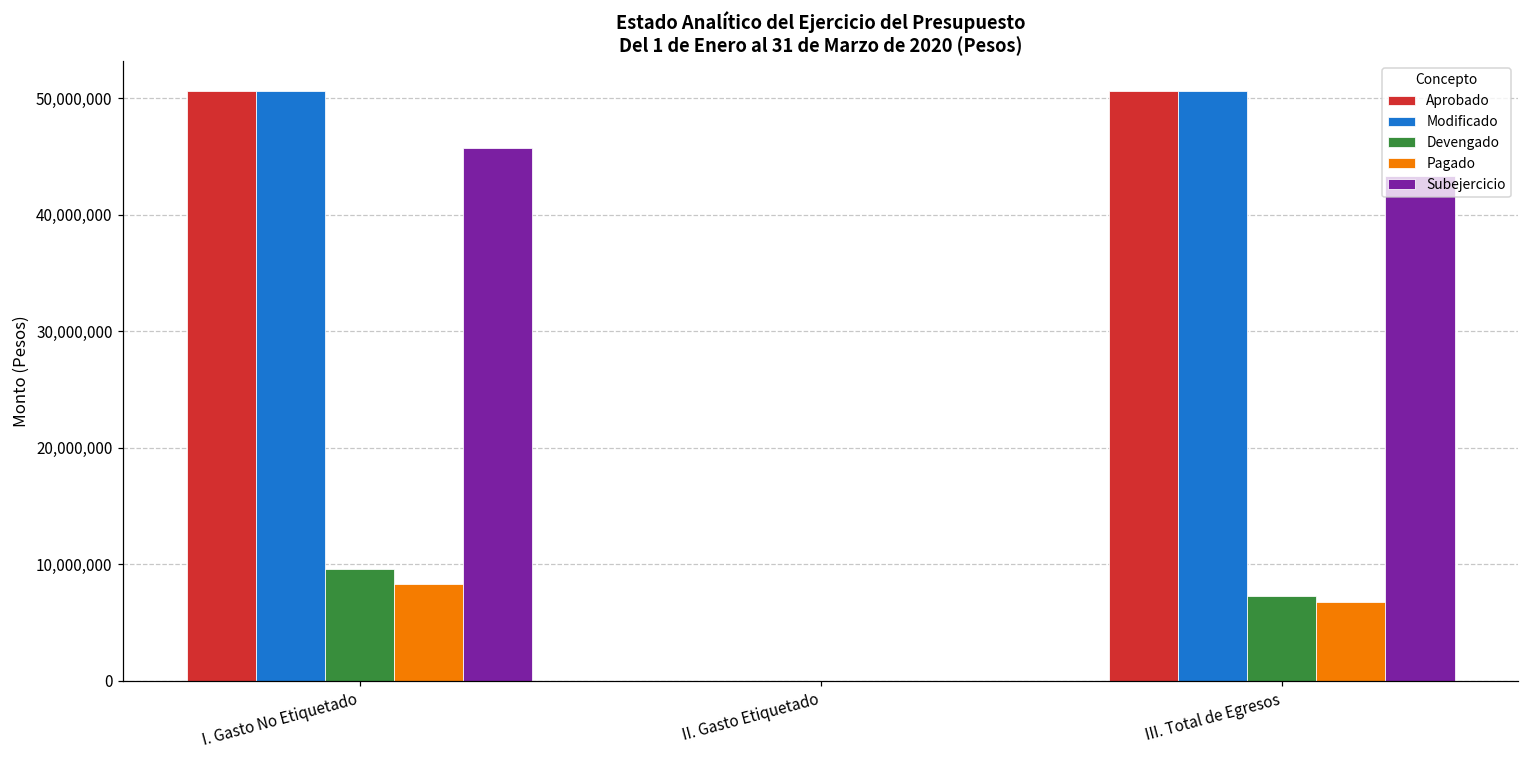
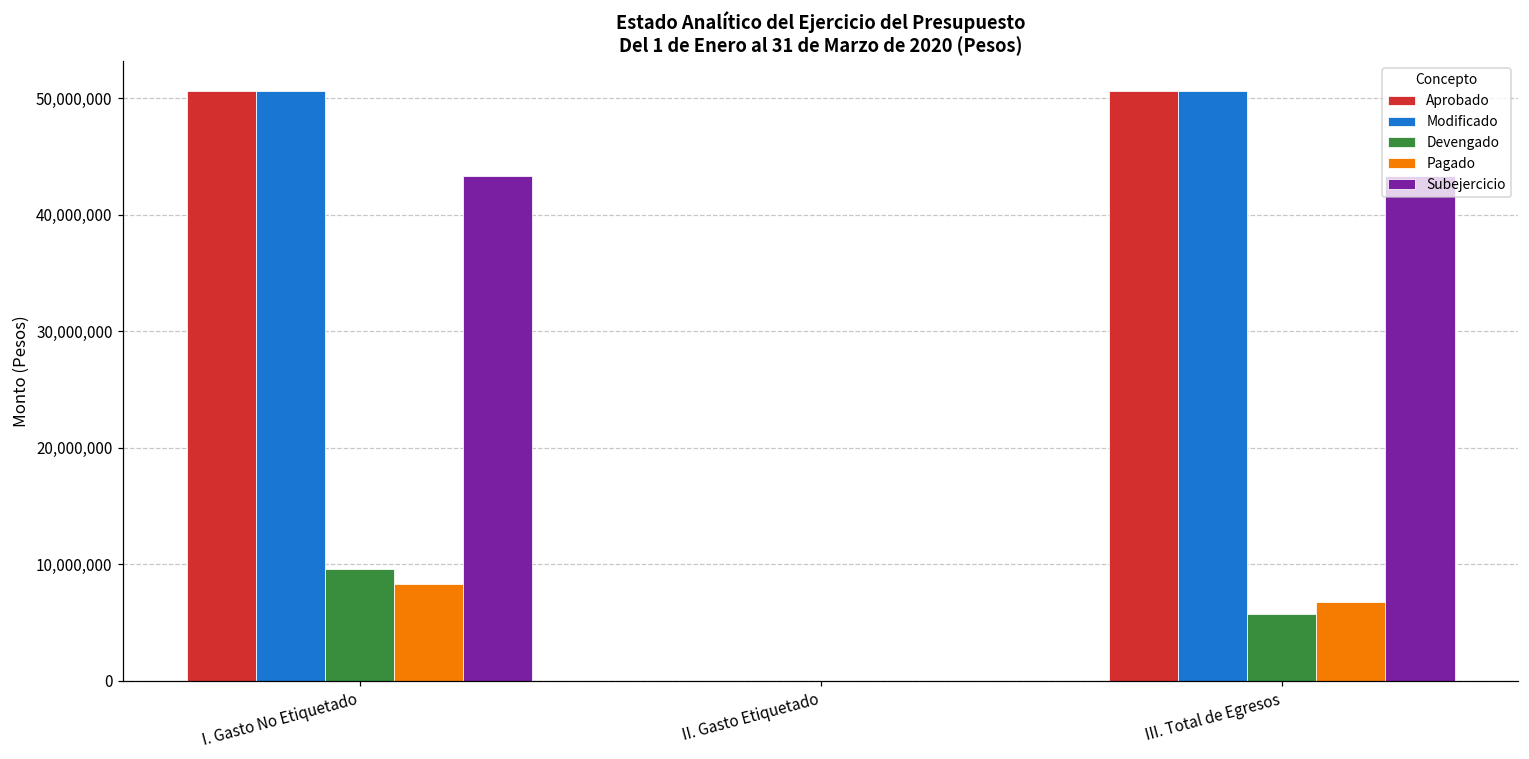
Subejercicio, I. Gasto No Etiquetado: 45,800,000 -> 43,300,000
Devengado, III. Total de Egresos: 7,300,000 -> 5,700,000
